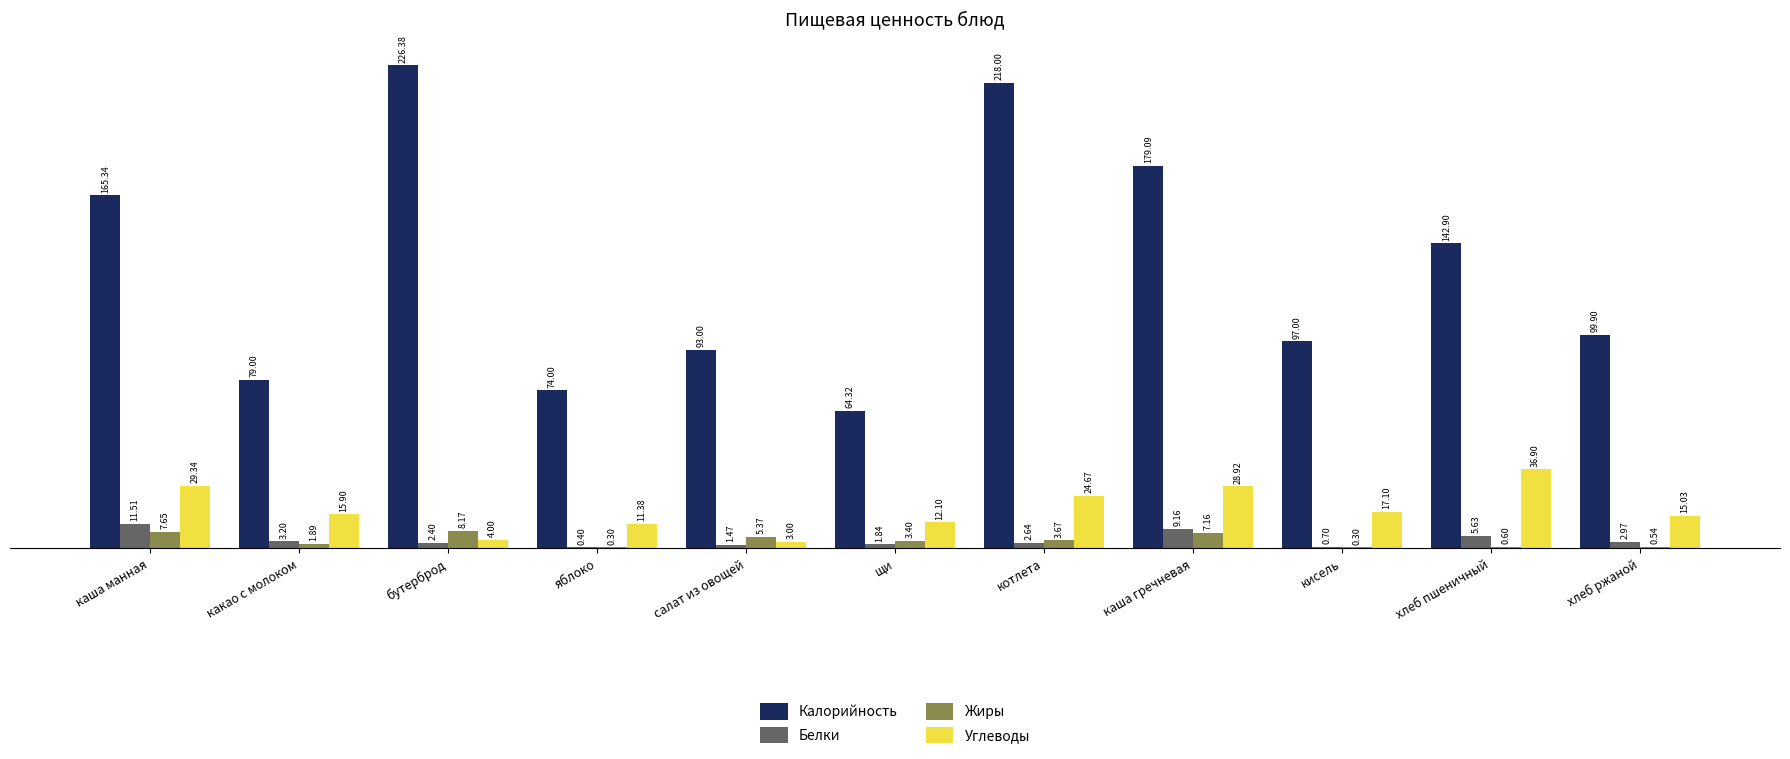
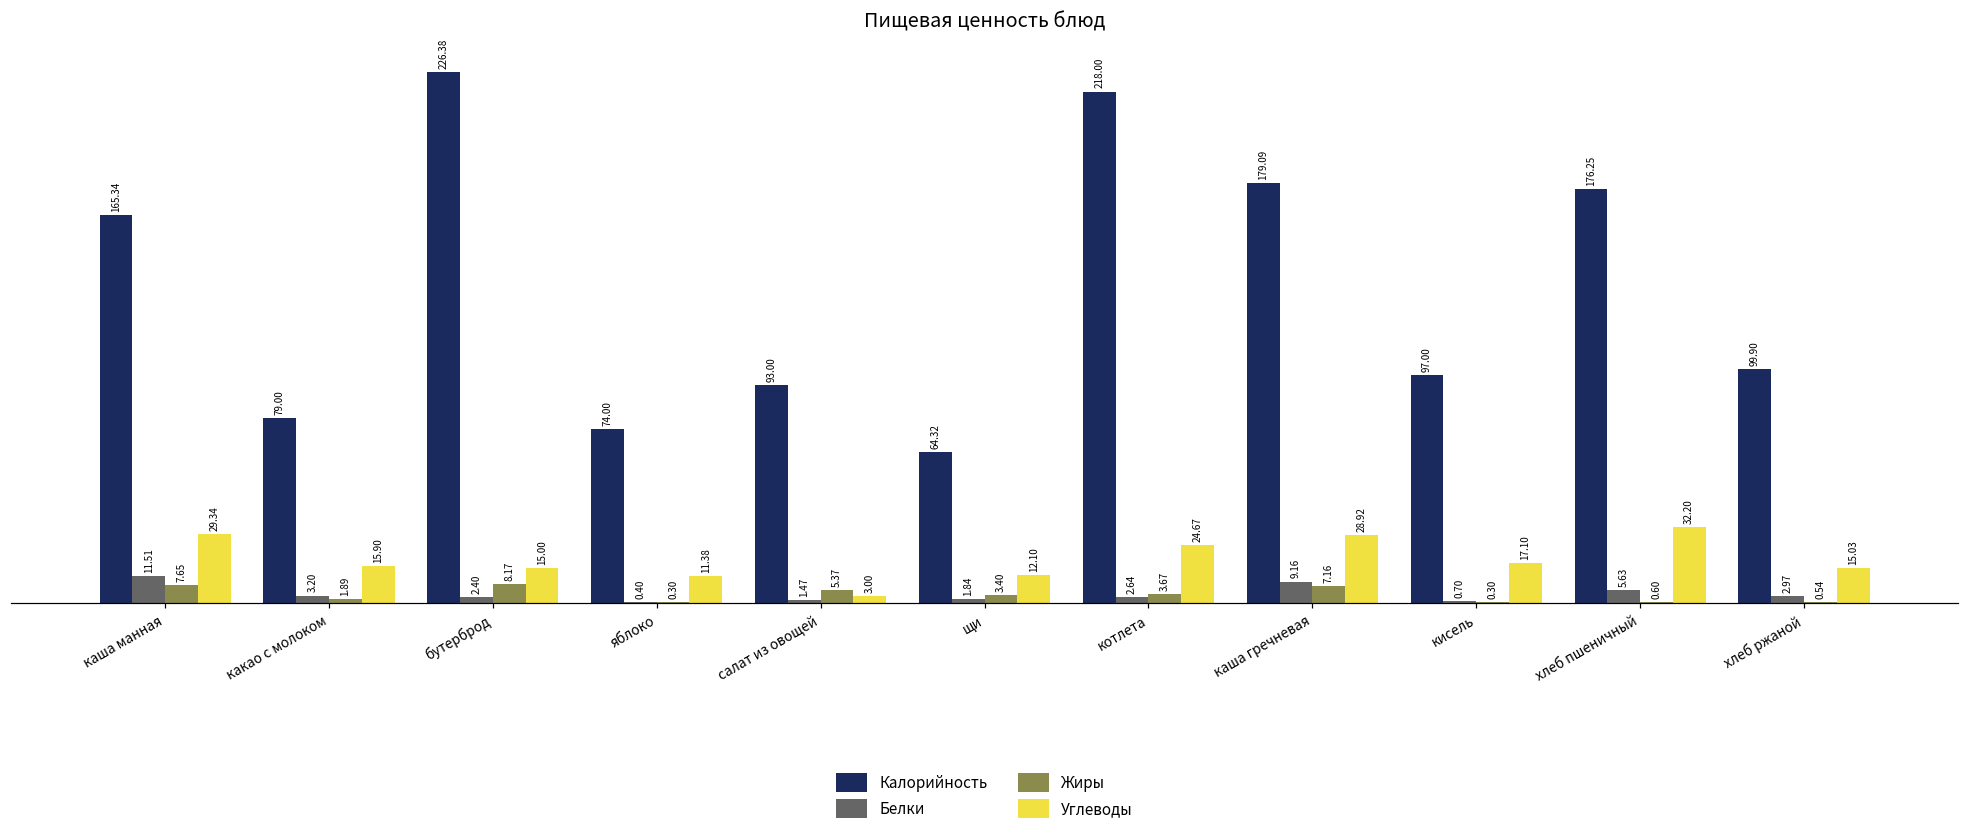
Углеводы, бутерброд: 4.00 -> 15.00
Калорийность, хлеб пшеничный: 142.90 -> 176.25
Углеводы, хлеб пшеничный: 36.90 -> 32.20
